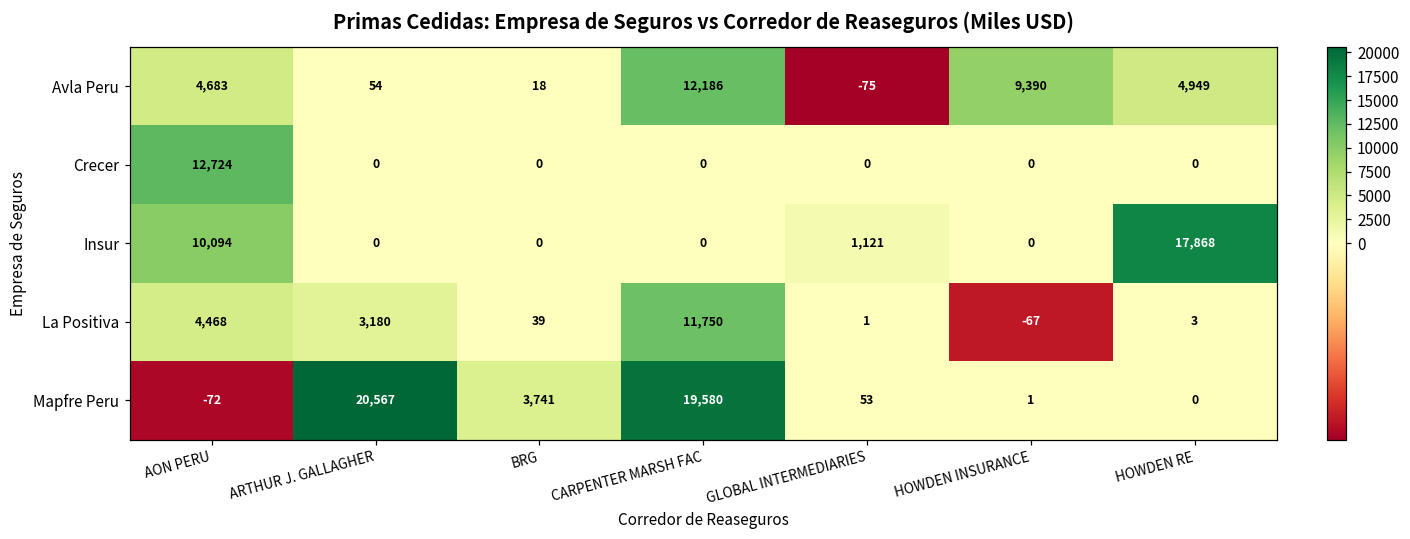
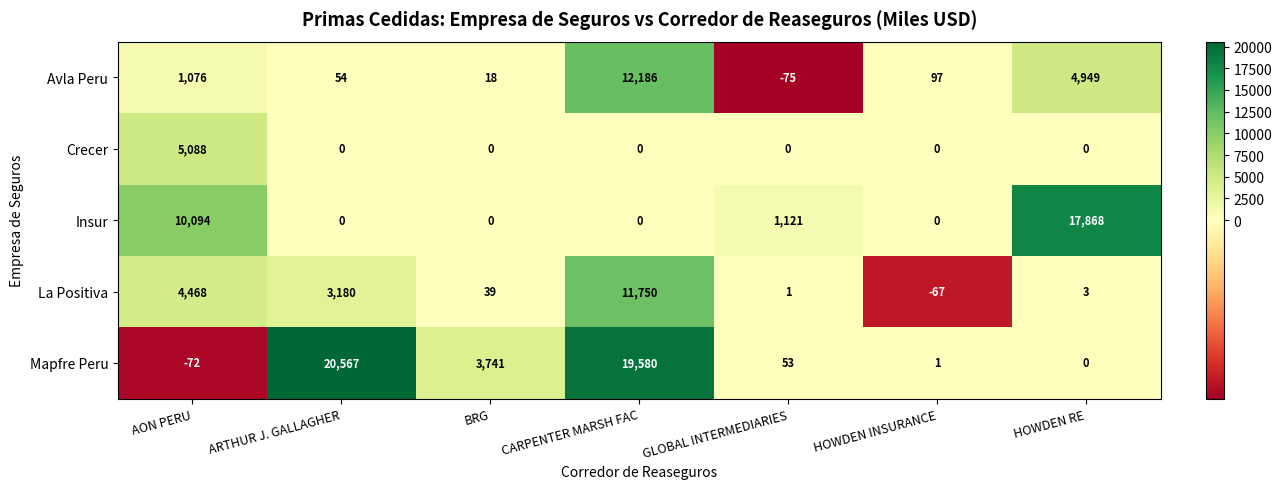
Avla Peru, AON PERU: 4,683 -> 1,076
Avla Peru, HOWDEN INSURANCE: 9,390 -> 97
Crecer, AON PERU: 12,724 -> 5,088
